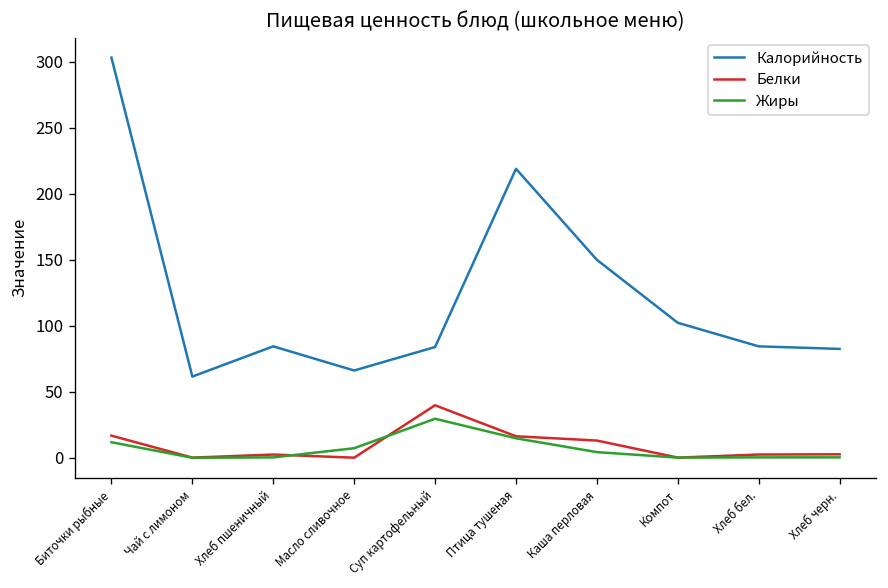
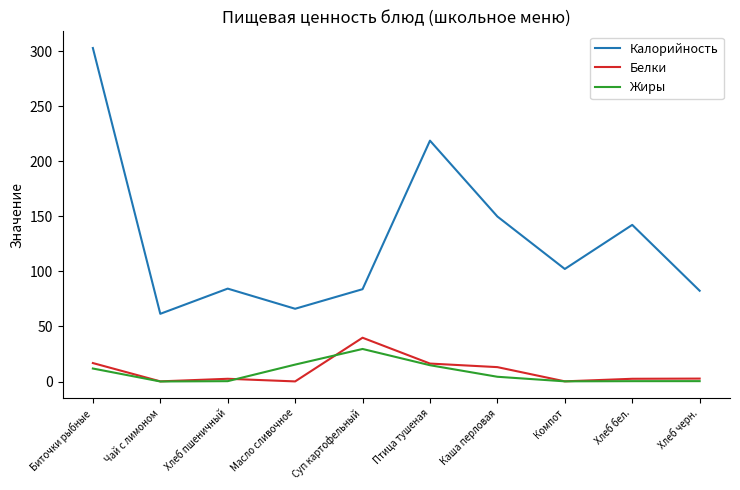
Жиры, Масло сливочное: 7 -> 15
Калорийность, Хлеб бел.: 84 -> 142
